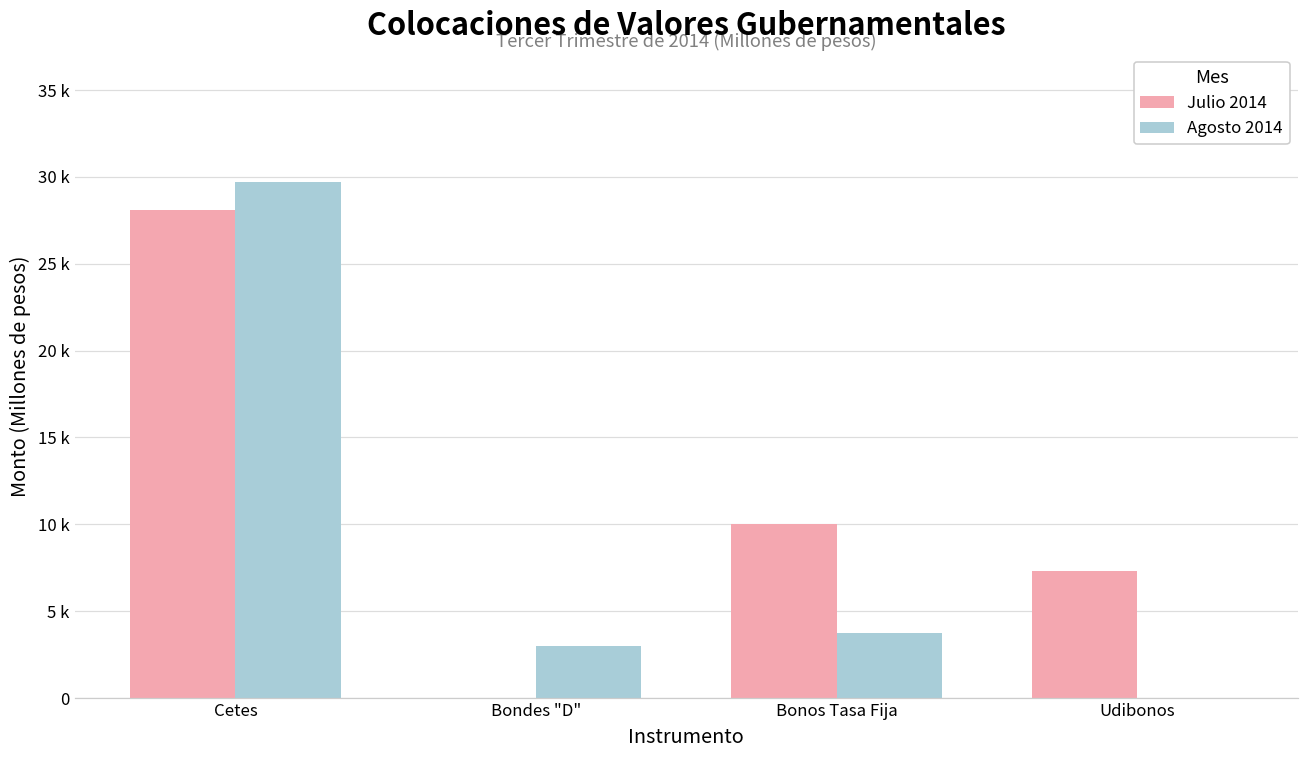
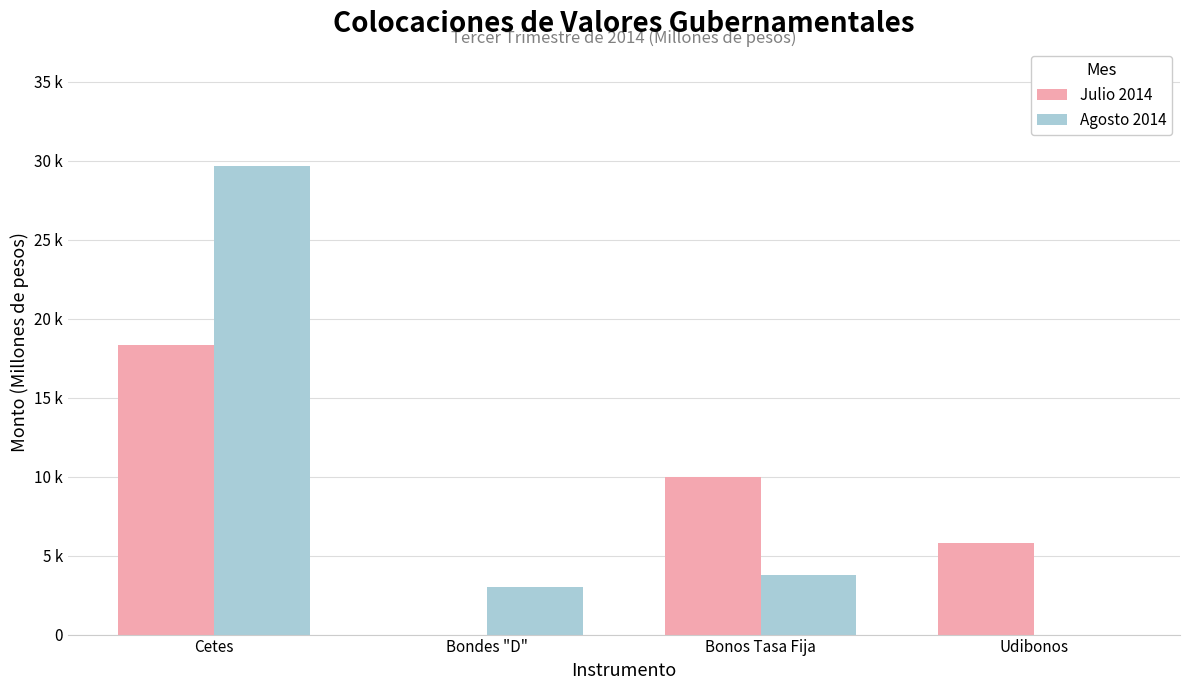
Julio 2014, Cetes: 28100 -> 18400
Julio 2014, Udibonos: 7300 -> 5800
